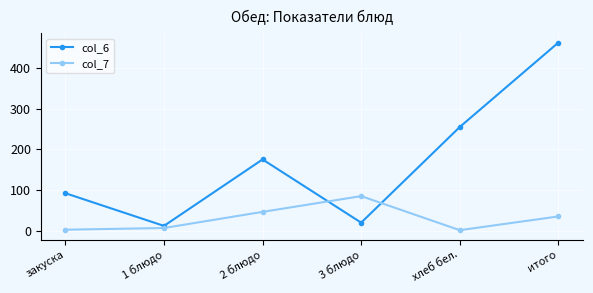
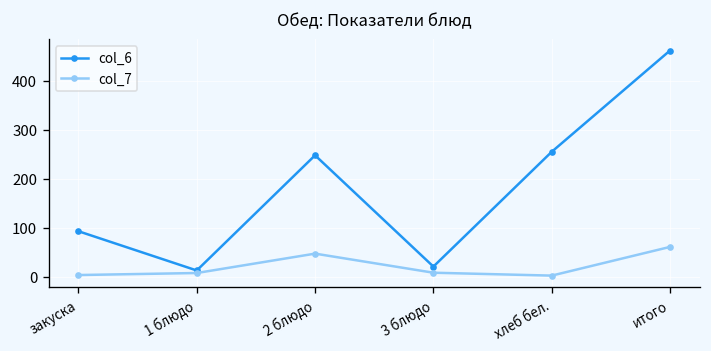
col_6, 2 блюдо: 180 -> 250
col_7, 3 блюдо: 90 -> 10
col_7, итого: 40 -> 60
